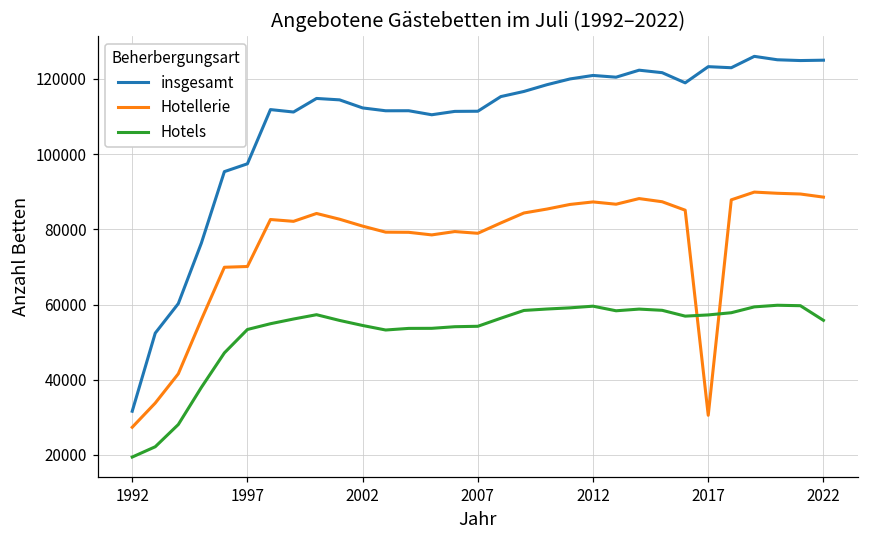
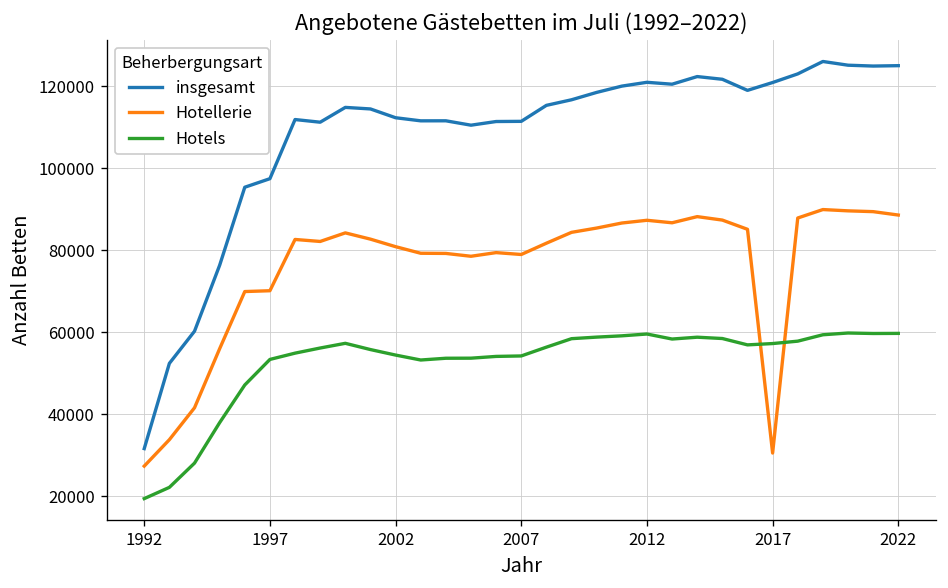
insgesamt, 2017: 123000 -> 121000
Hotels, 2022: 56000 -> 60000
